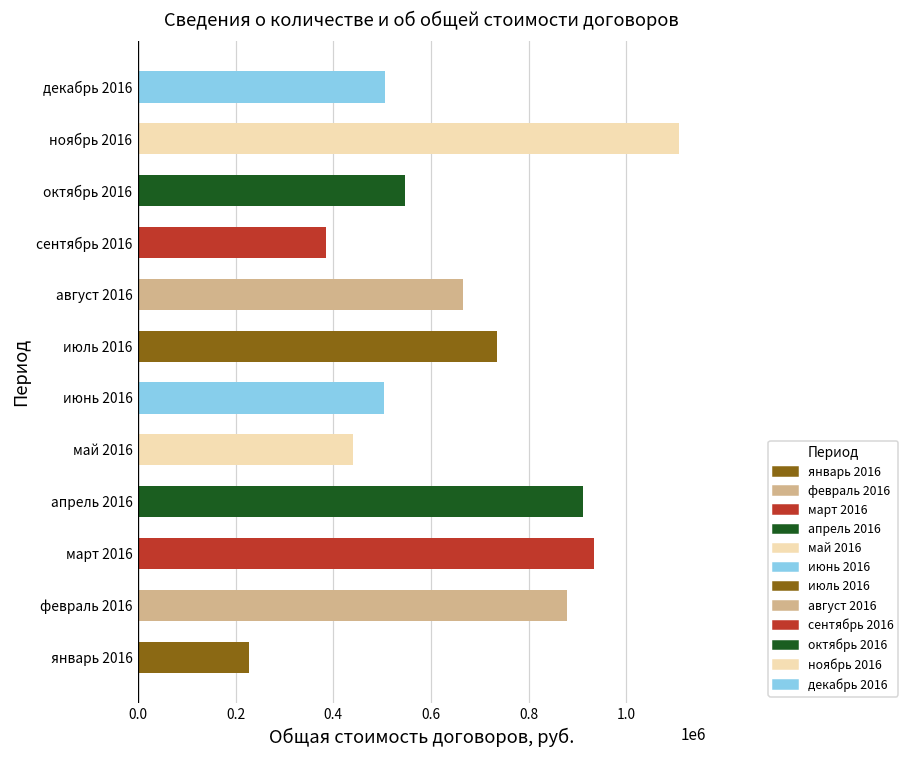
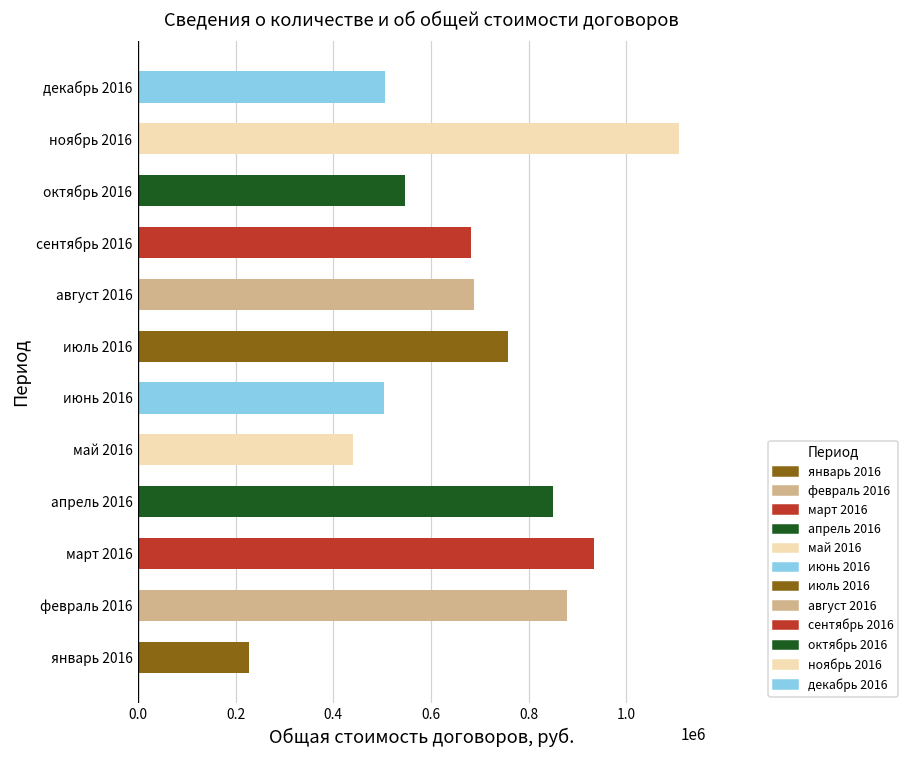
сентябрь 2016: 390000 -> 680000
август 2016: 670000 -> 690000
июль 2016: 740000 -> 760000
апрель 2016: 910000 -> 850000
